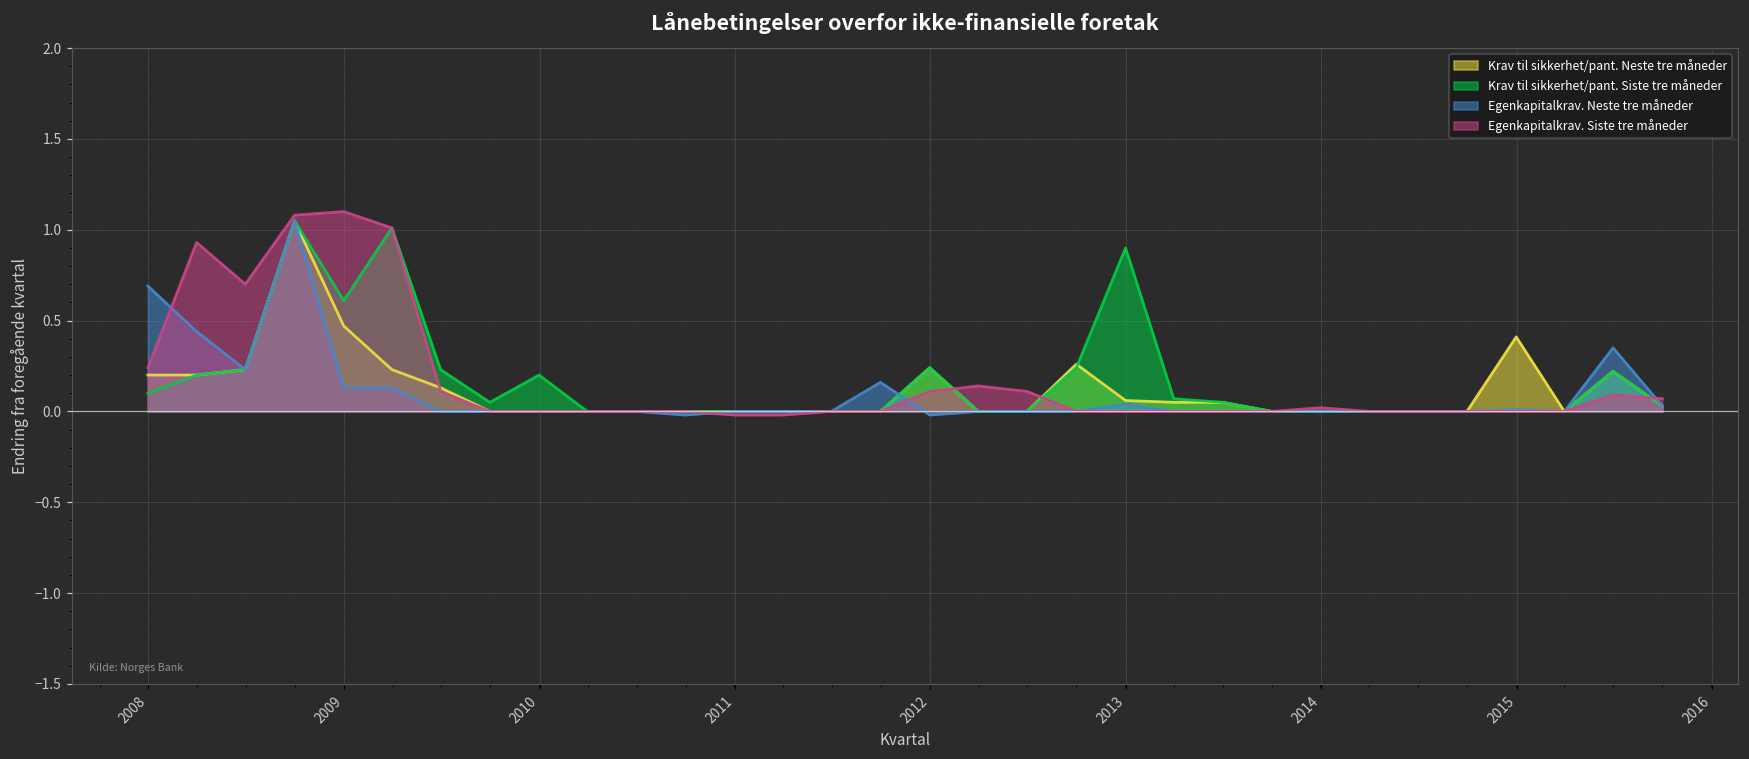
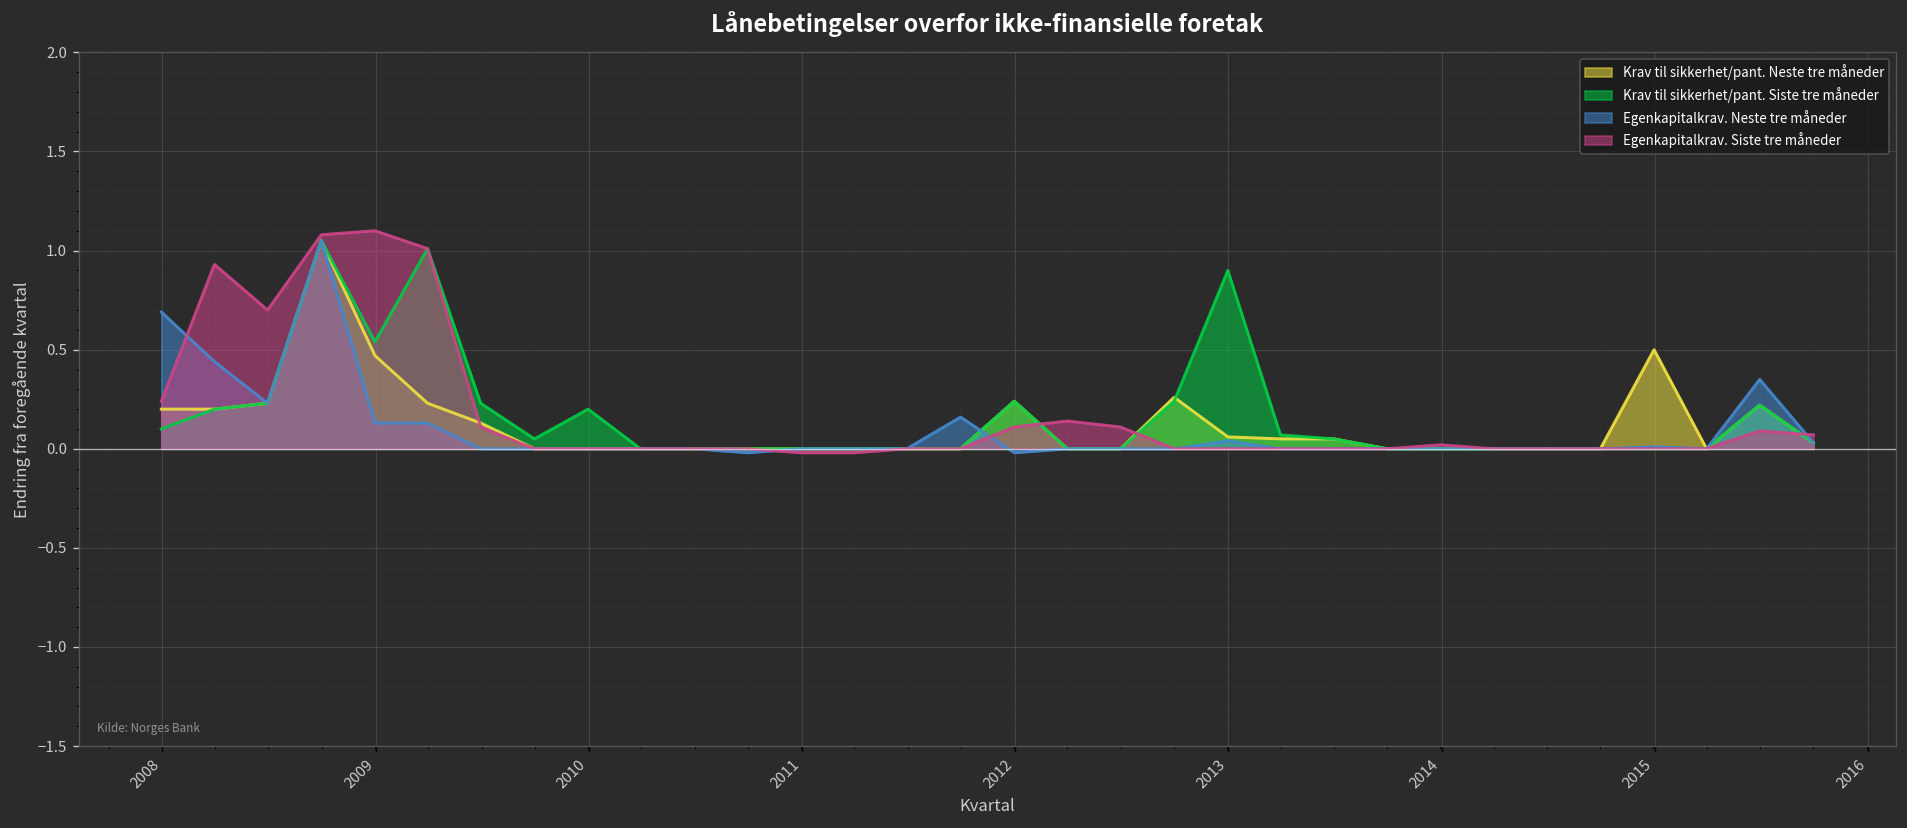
Krav til sikkerhet/pant. Siste tre måneder, 2009: 0.61 -> 0.54
Krav til sikkerhet/pant. Neste tre måneder, 2015: 0.41 -> 0.50
